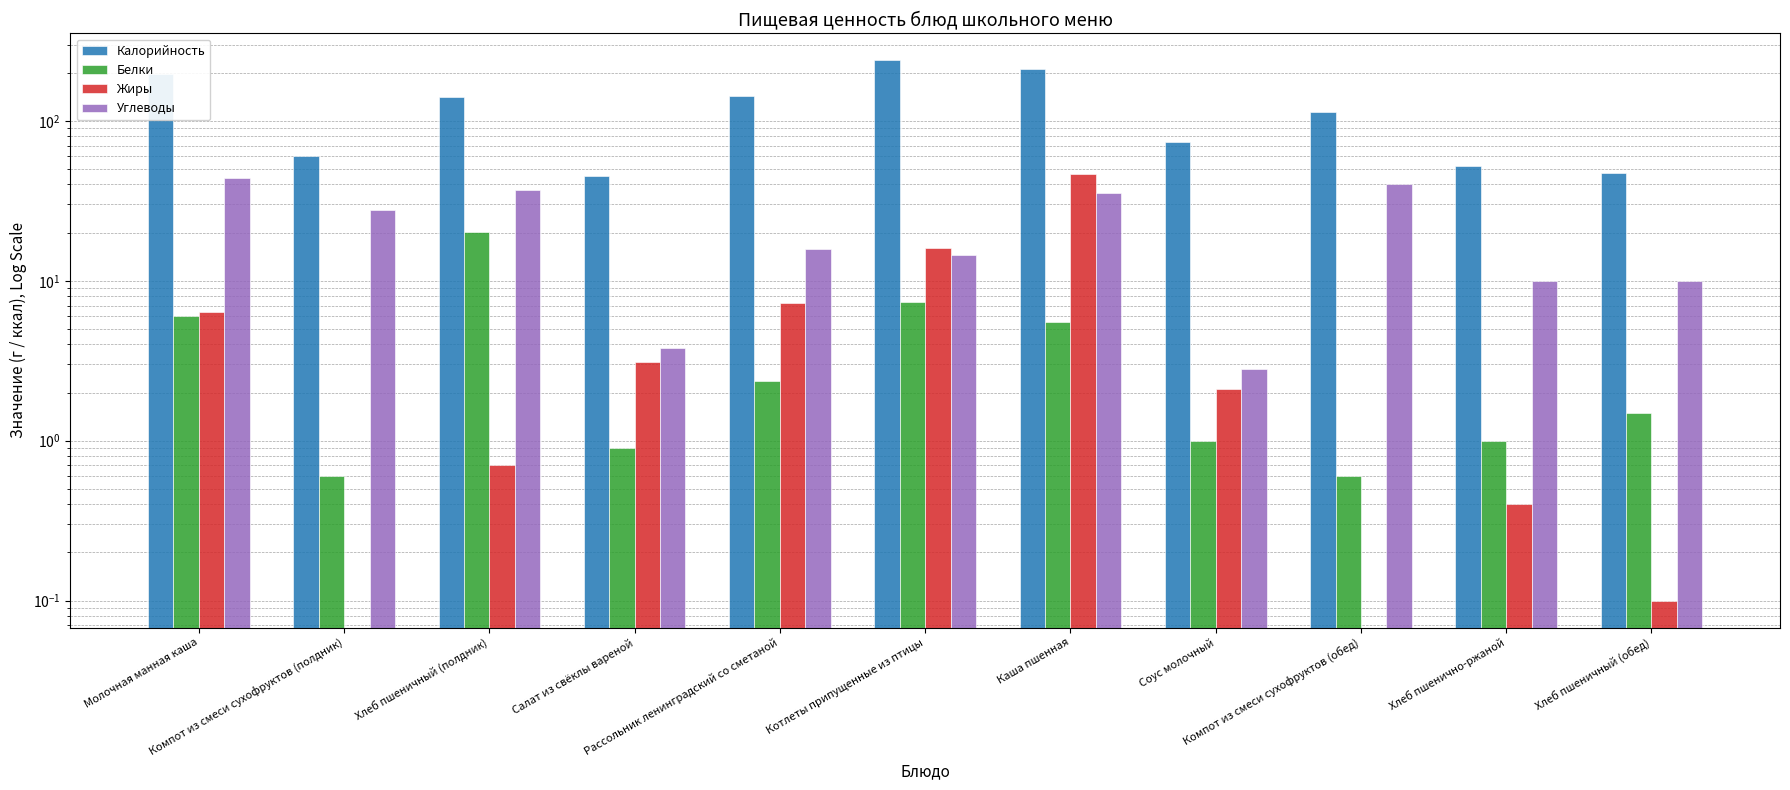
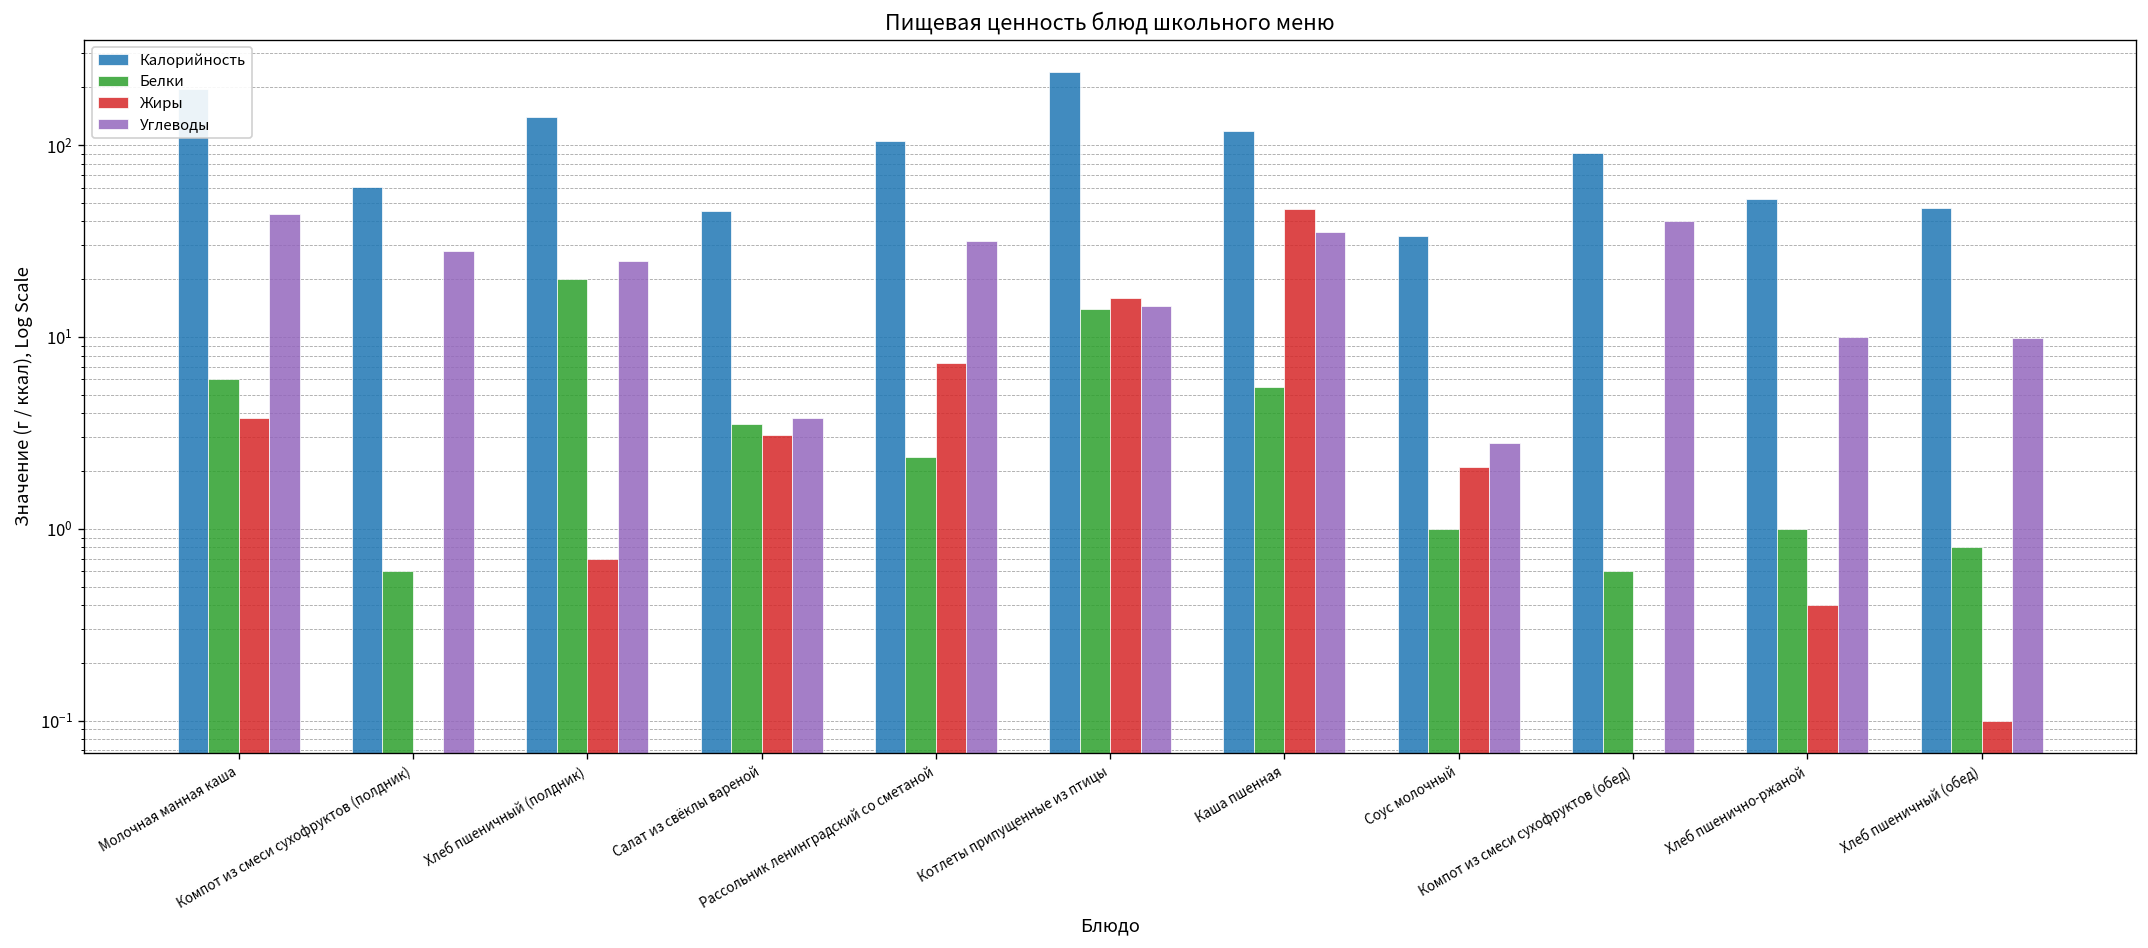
Жиры, Молочная манная каша: 6.4 -> 3.8
Углеводы, Хлеб пшеничный (полдник): 37 -> 25
Белки, Салат из свёклы вареной: 0.9 -> 3.5
Калорийность, Рассольник ленинградский со сметаной: 140 -> 110
Углеводы, Рассольник ленинградский со сметаной: 16 -> 32
Белки, Котлеты припущенные из птицы: 7 -> 14
Калорийность, Каша пшенная: 210 -> 120
Калорийность, Соус молочный: 70 -> 34
Калорийность, Компот из смеси сухофруктов (обед): 110 -> 90
Белки, Хлеб пшеничный (обед): 1.5 -> 0.8
